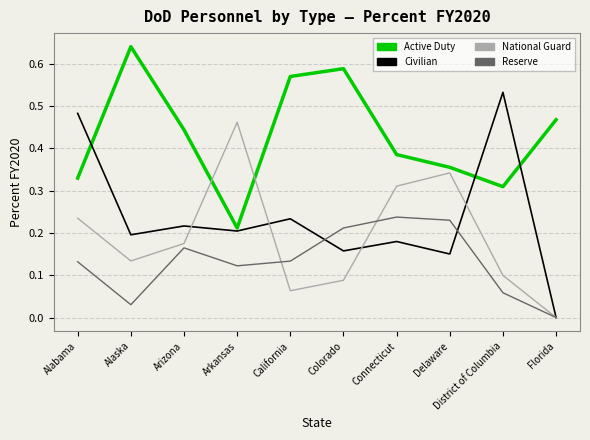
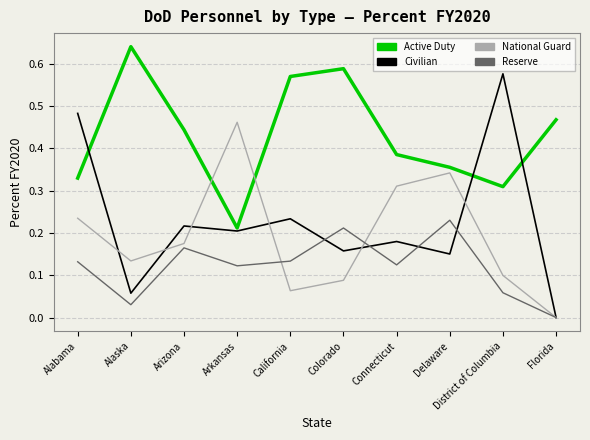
Civilian, Alaska: 0.20 -> 0.06
Reserve, Connecticut: 0.24 -> 0.12
Civilian, District of Columbia: 0.53 -> 0.58
